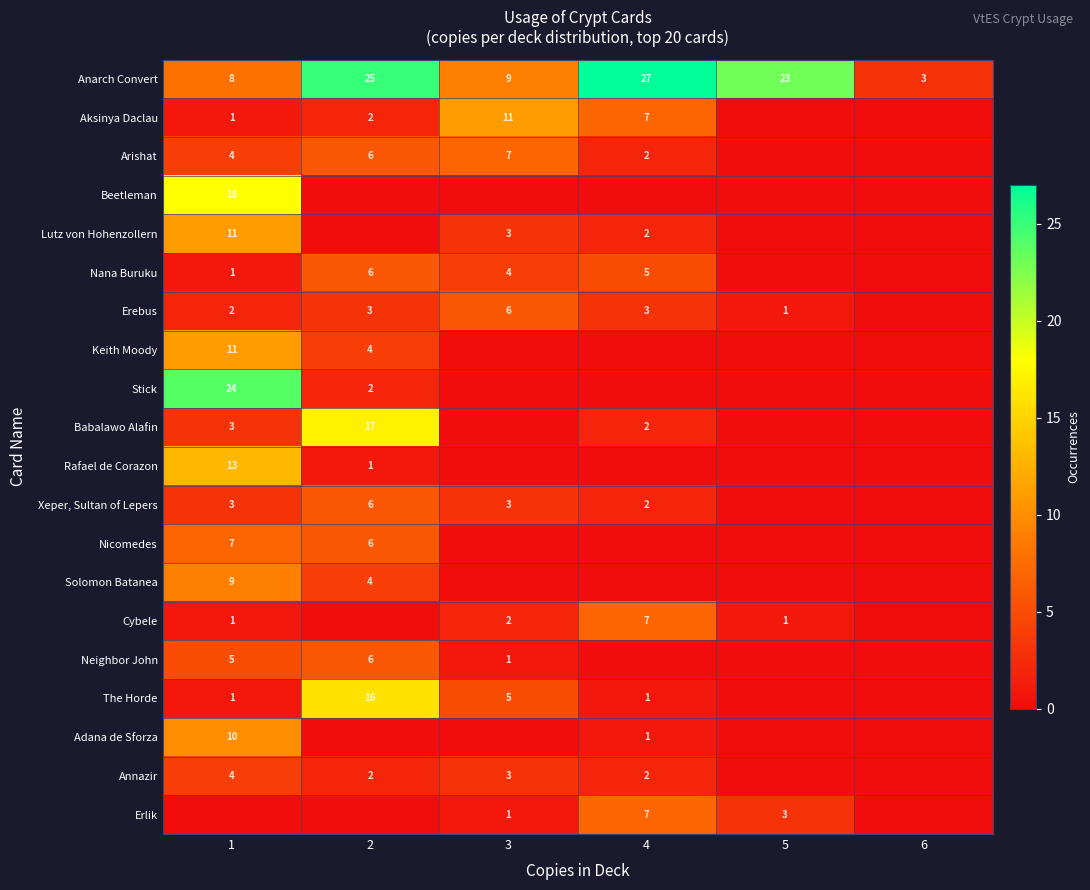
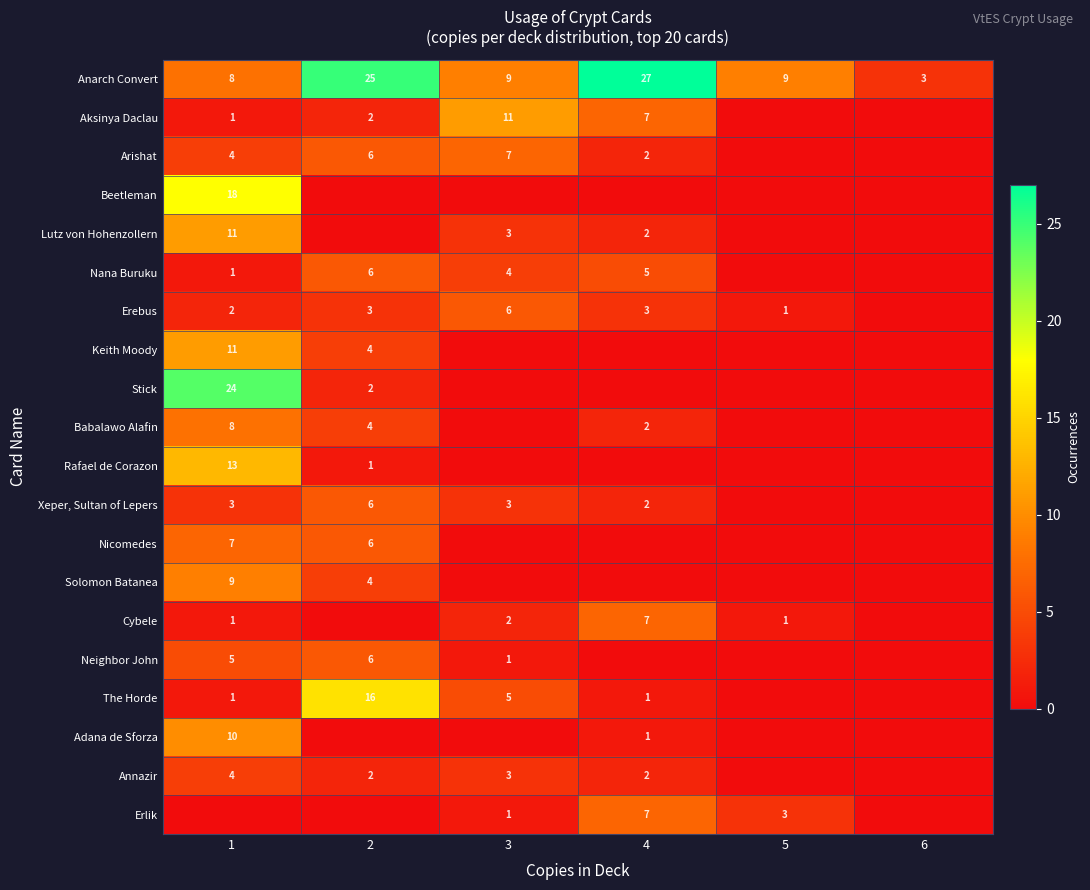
Anarch Convert, 5: 23 -> 9
Babalawo Alafin, 1: 3 -> 8
Babalawo Alafin, 2: 17 -> 4
